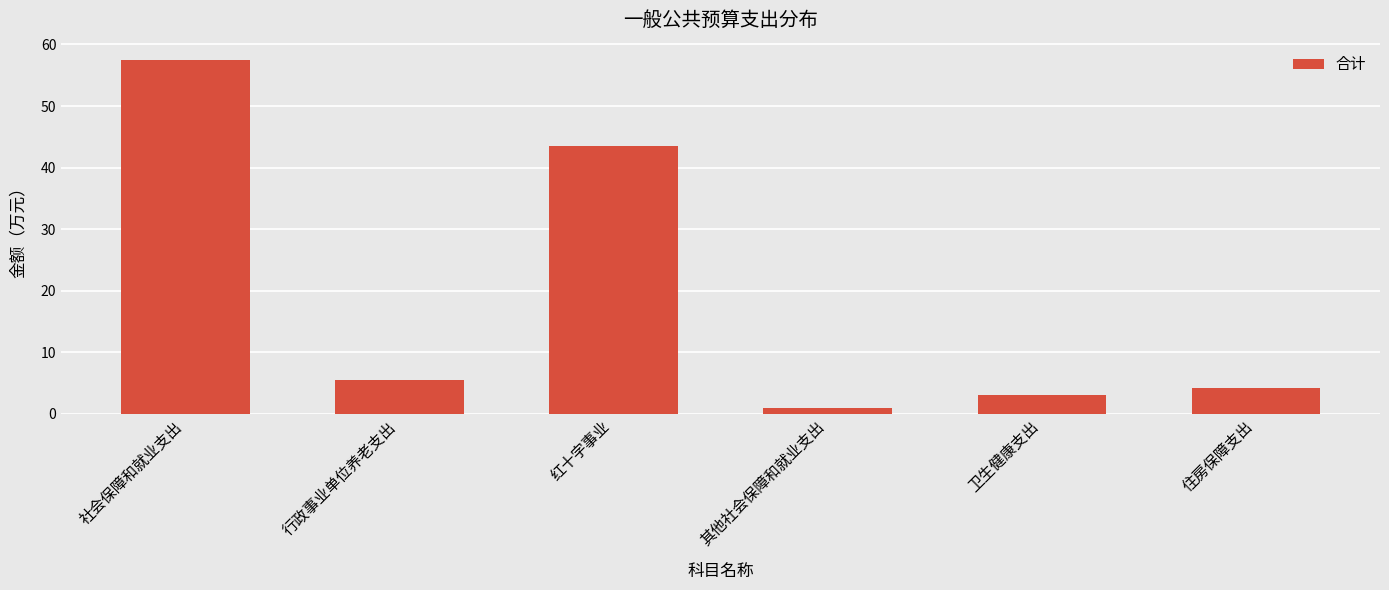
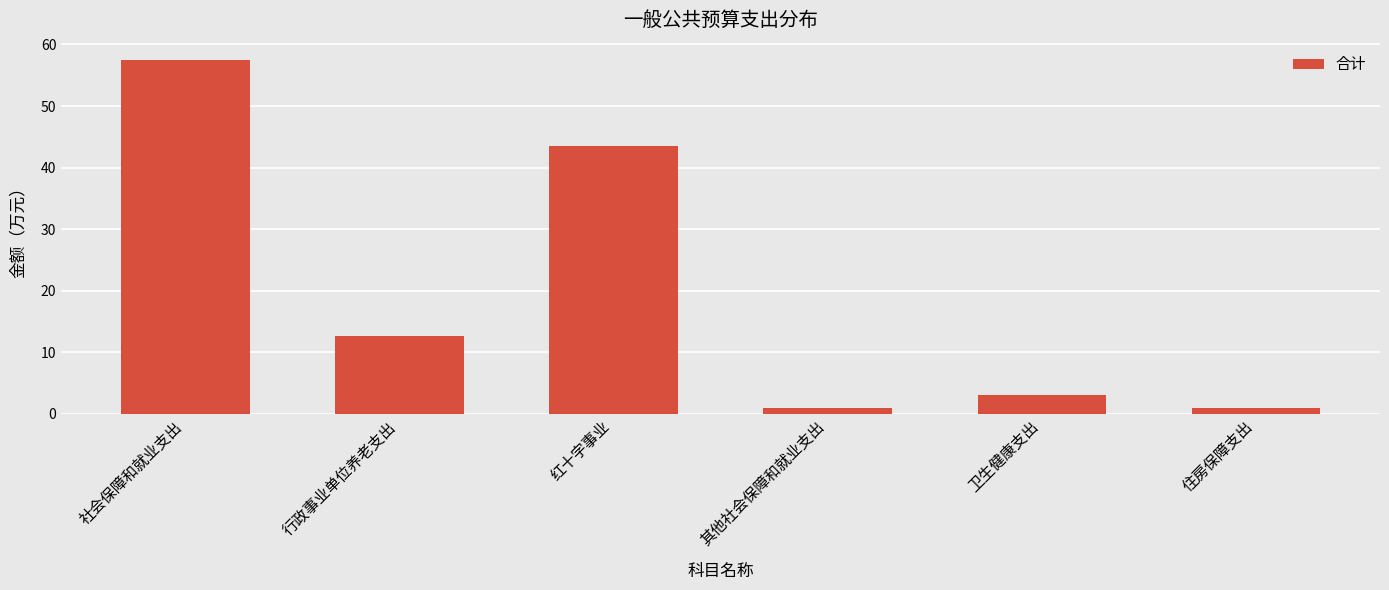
行政事业单位养老支出: 5 -> 13
住房保障支出: 4 -> 1
